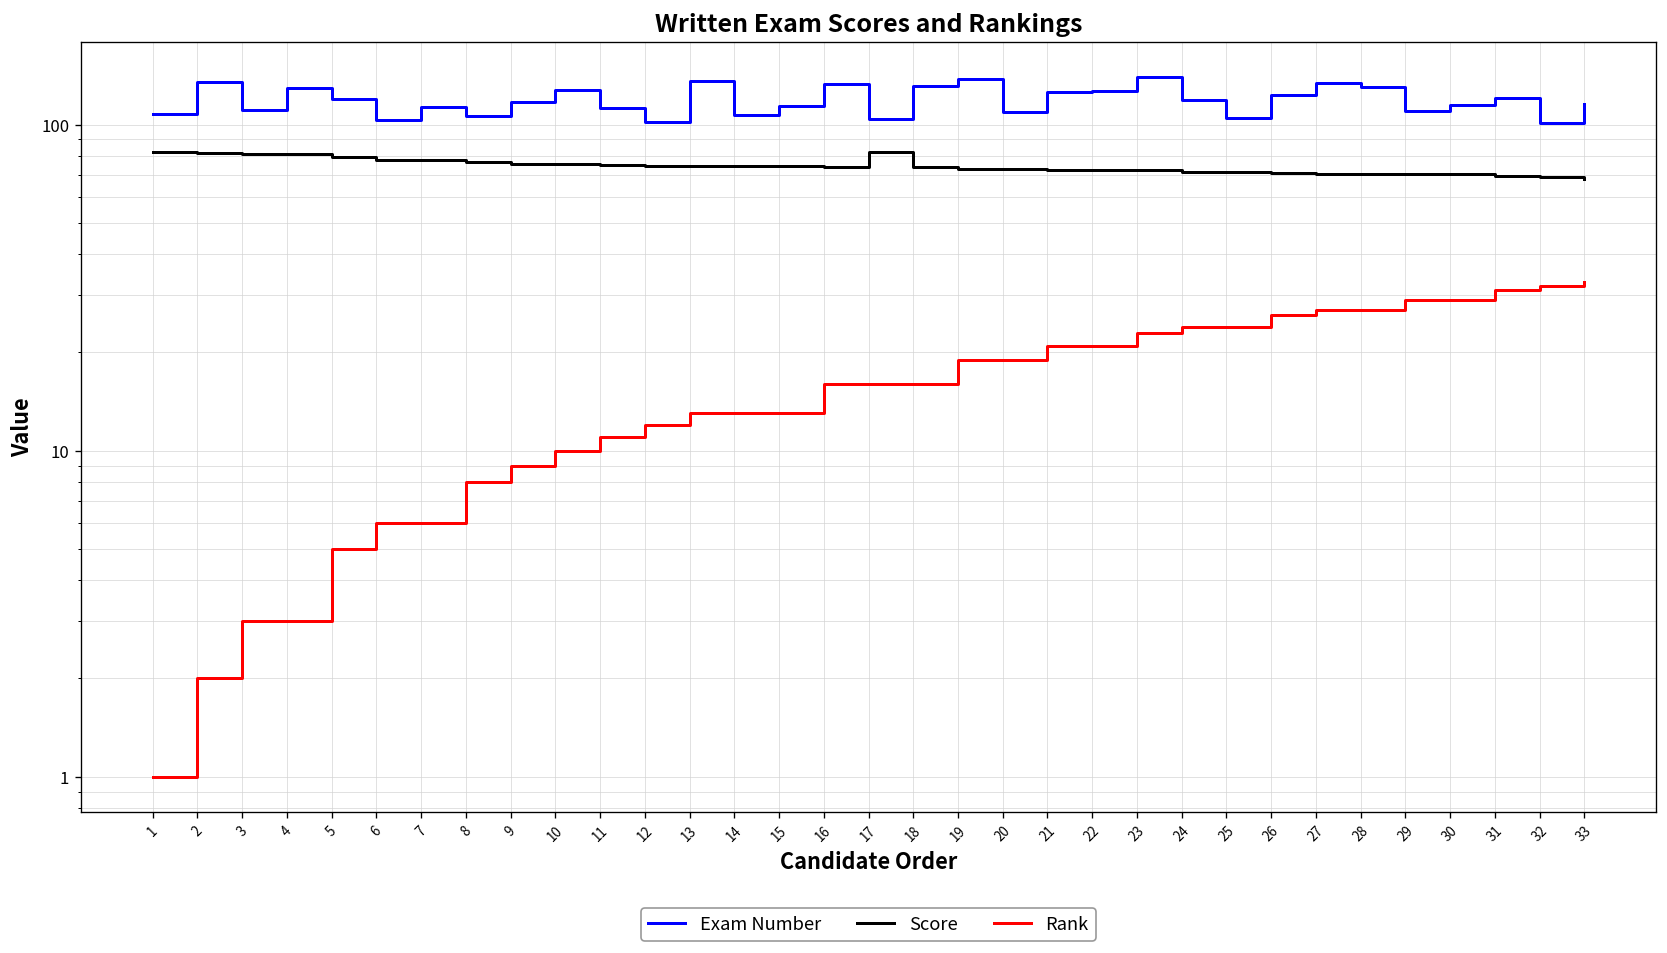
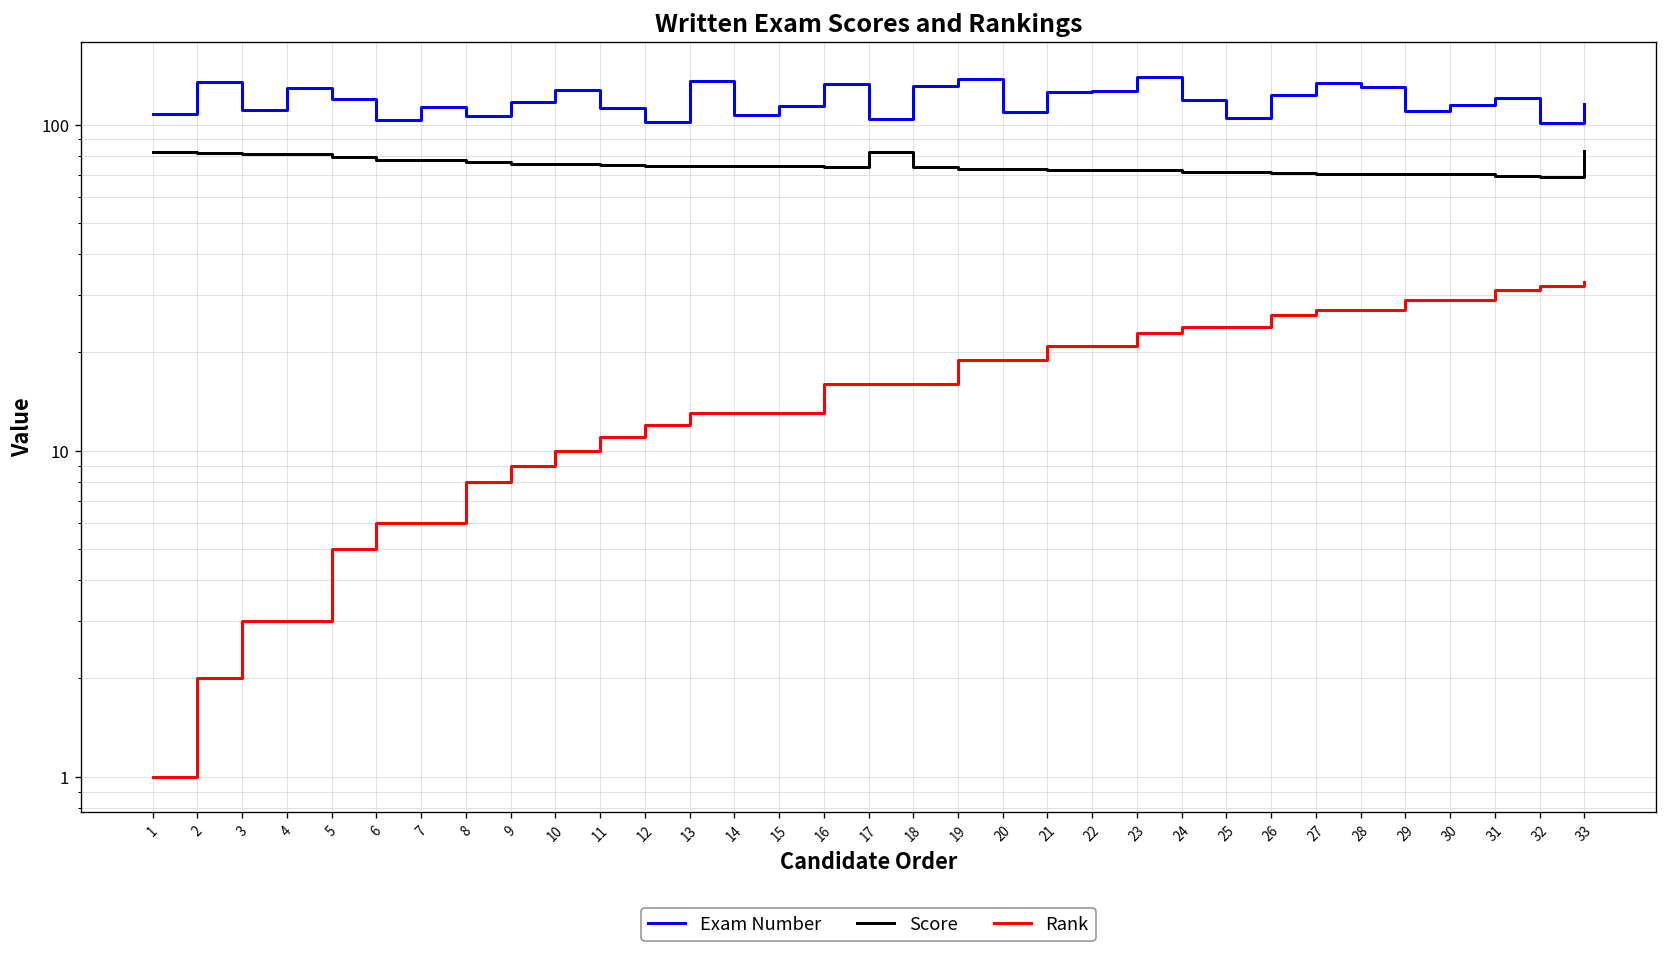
Score, 33: 68 -> 83
